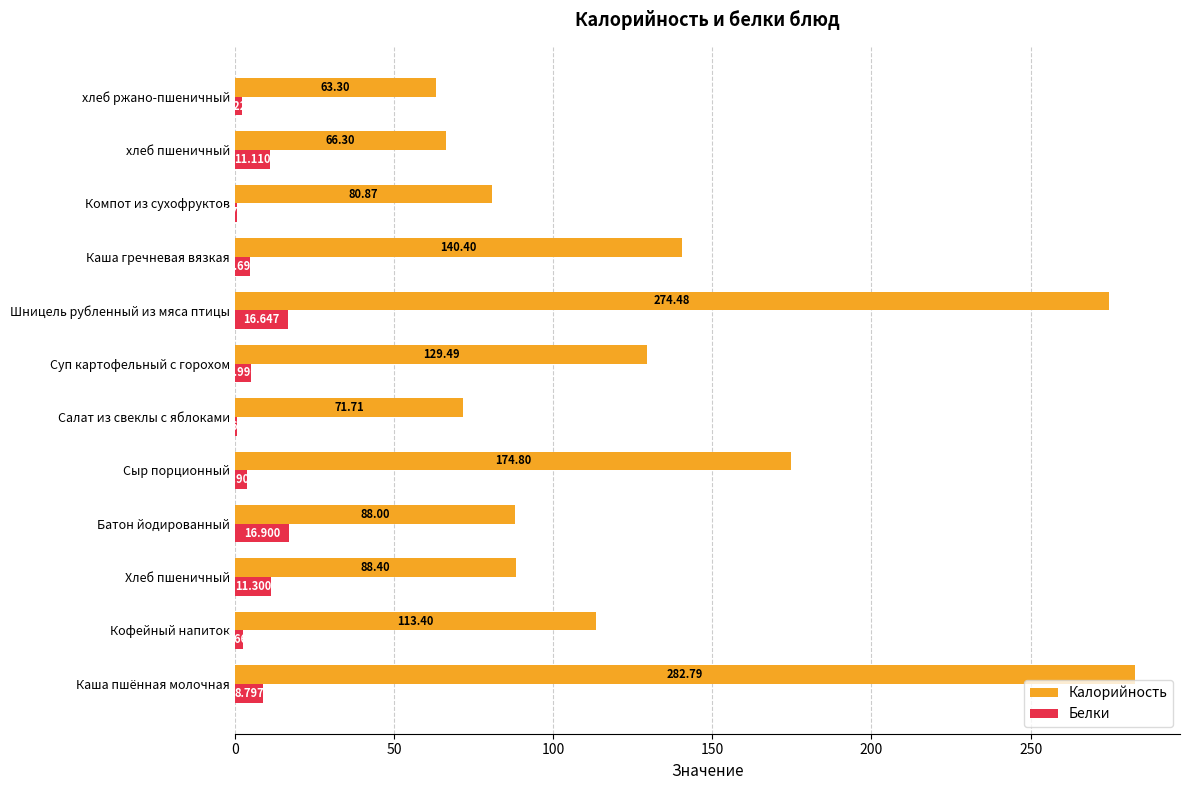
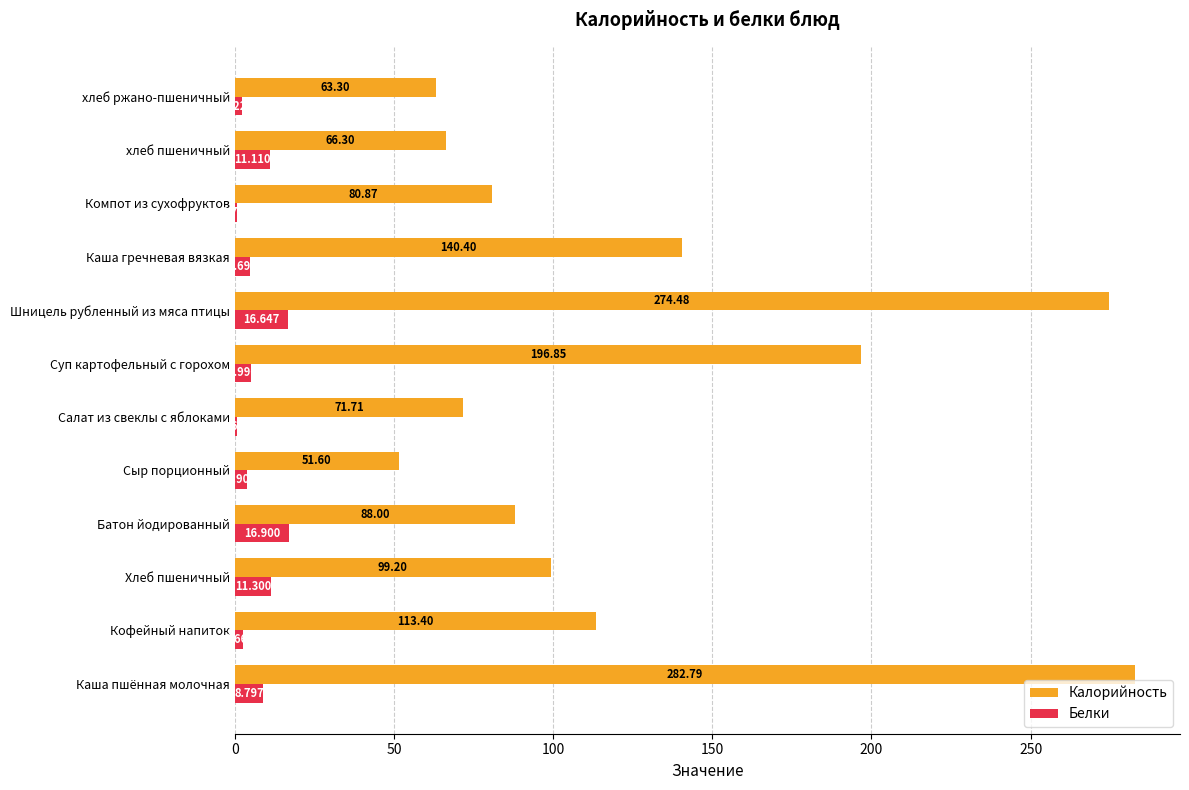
Калорийность, Суп картофельный с горохом: 129.49 -> 196.85
Калорийность, Сыр порционный: 174.80 -> 51.60
Калорийность, Хлеб пшеничный: 88.40 -> 99.20
